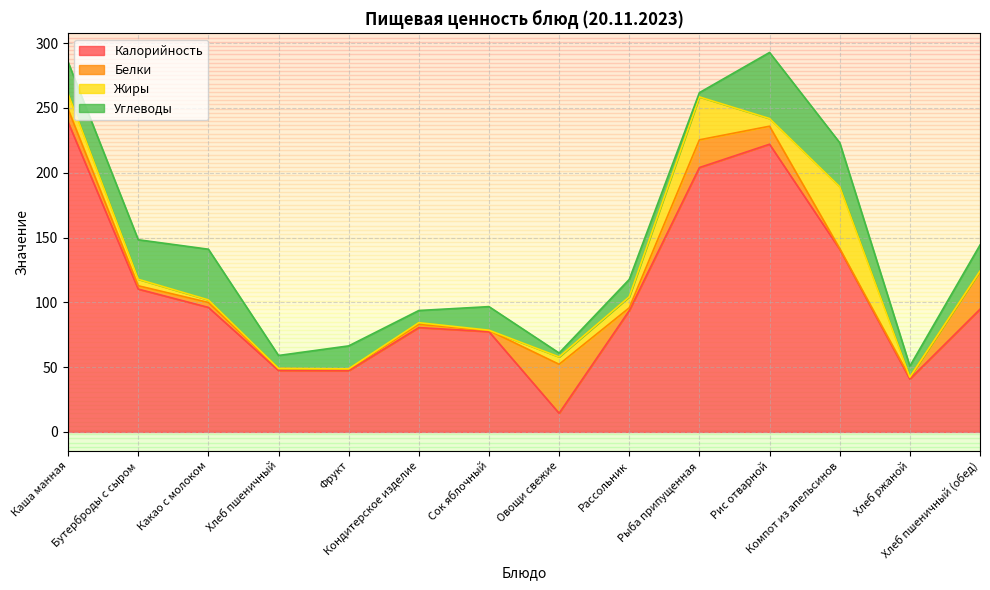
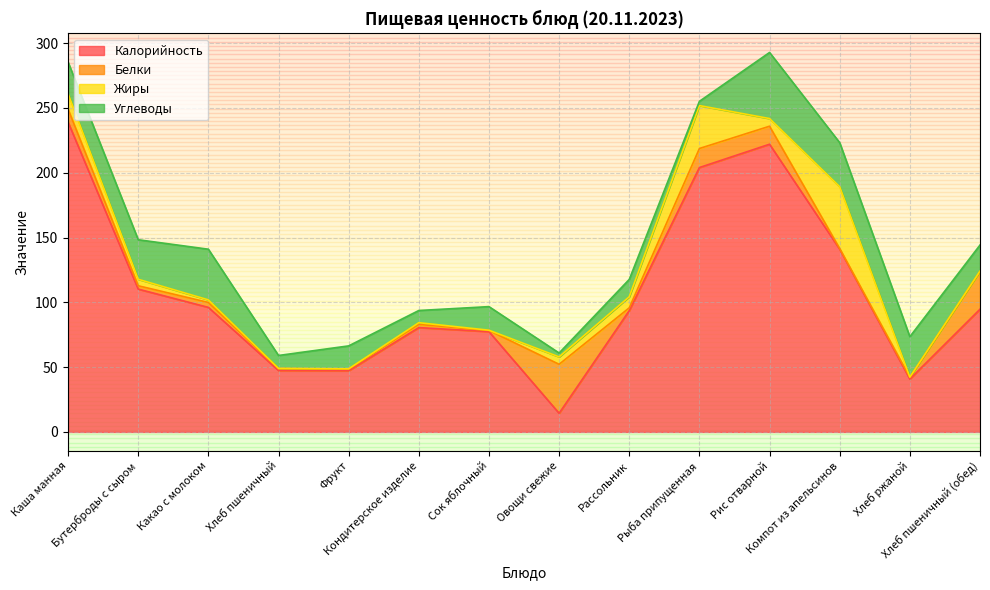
Белки, Рыба припущенная: 21 -> 15
Углеводы, Хлеб ржаной: 9 -> 31
